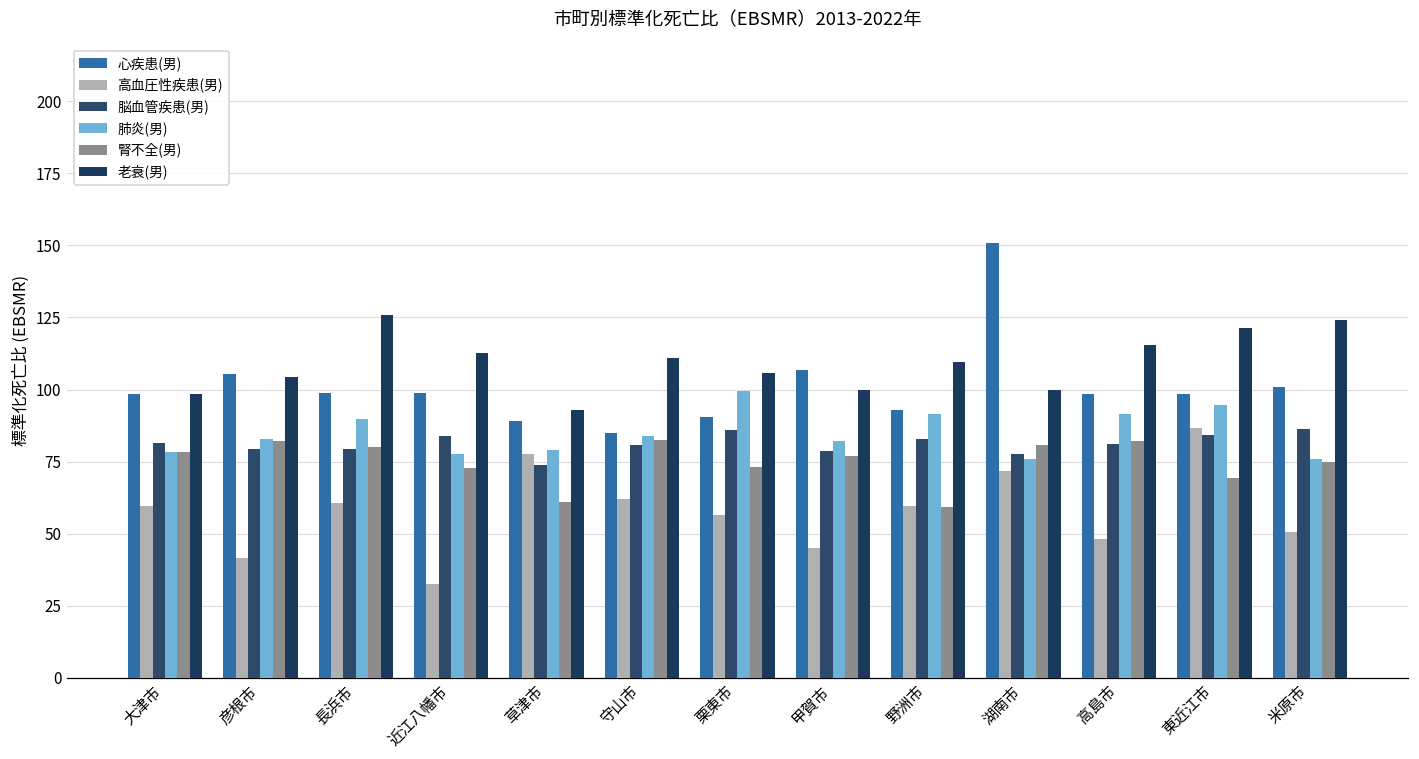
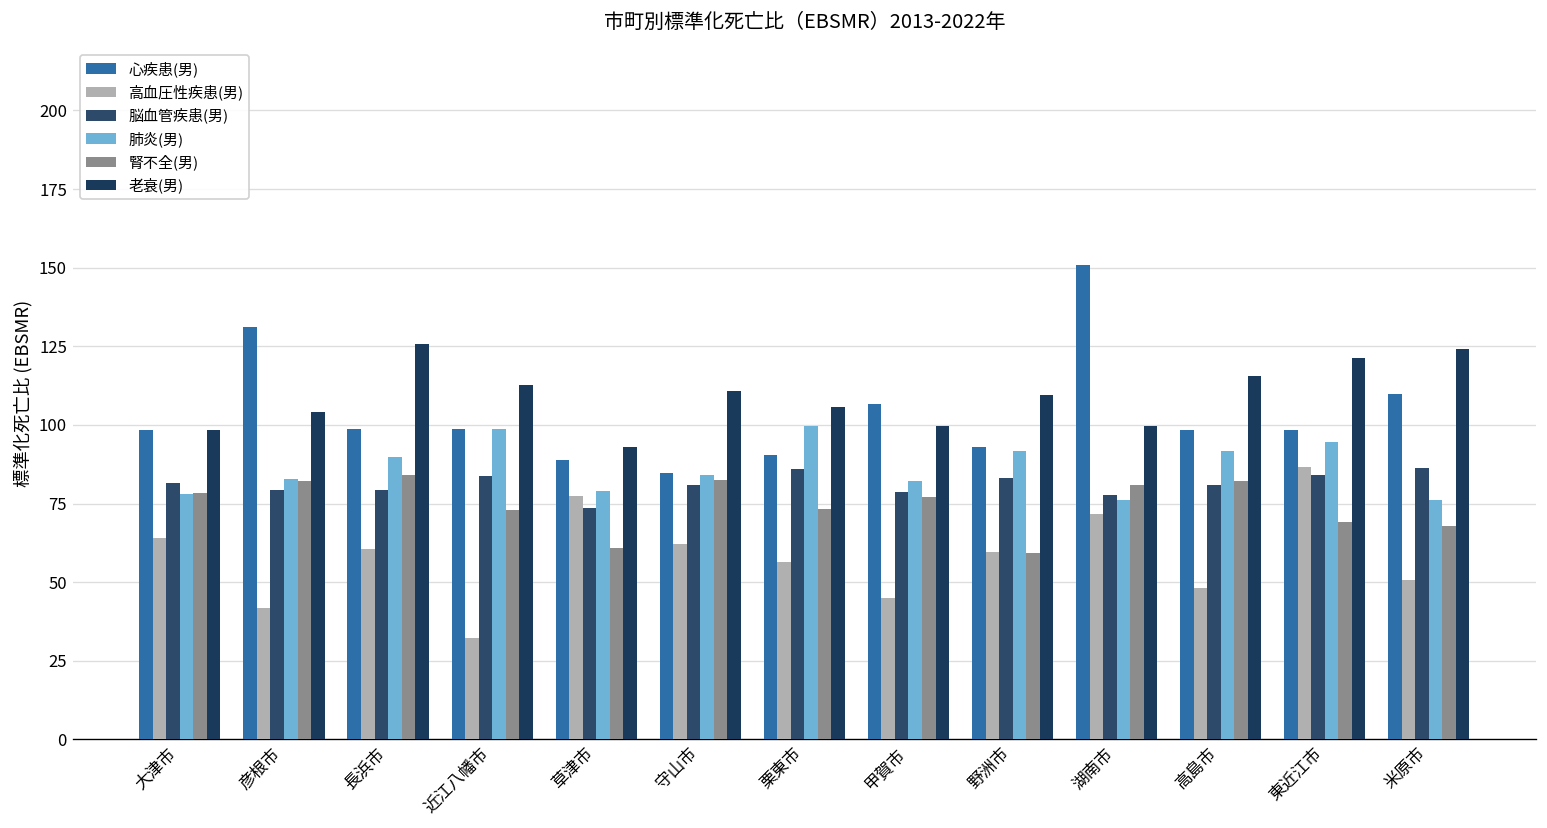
高血圧性疾患(男), 大津市: 60 -> 64
心疾患(男), 彦根市: 106 -> 131
腎不全(男), 長浜市: 80 -> 84
肺炎(男), 近江八幡市: 78 -> 99
心疾患(男), 米原市: 101 -> 110
腎不全(男), 米原市: 75 -> 68
